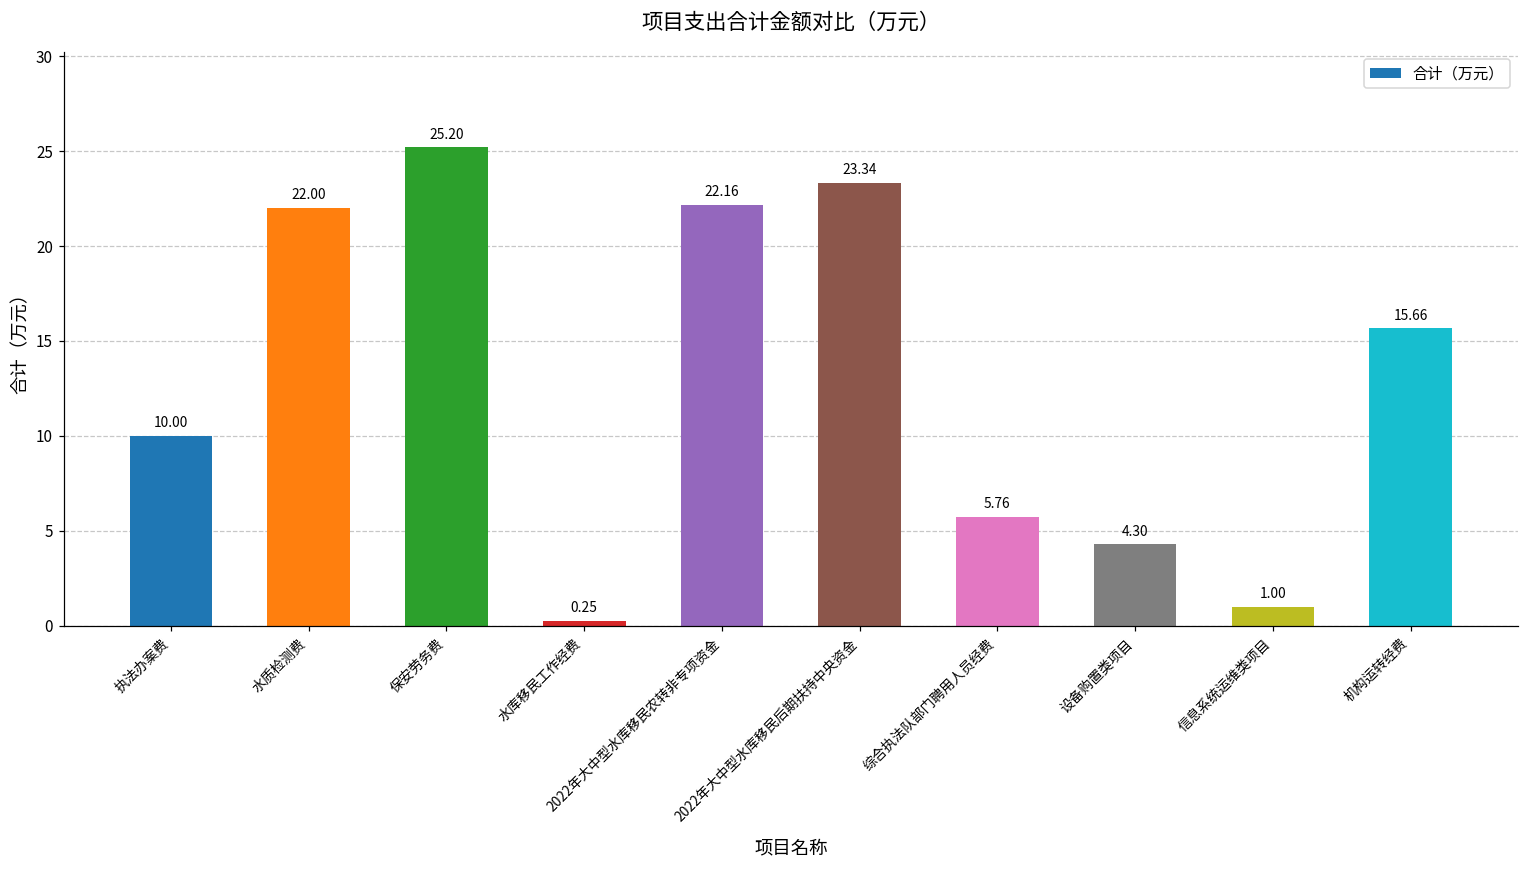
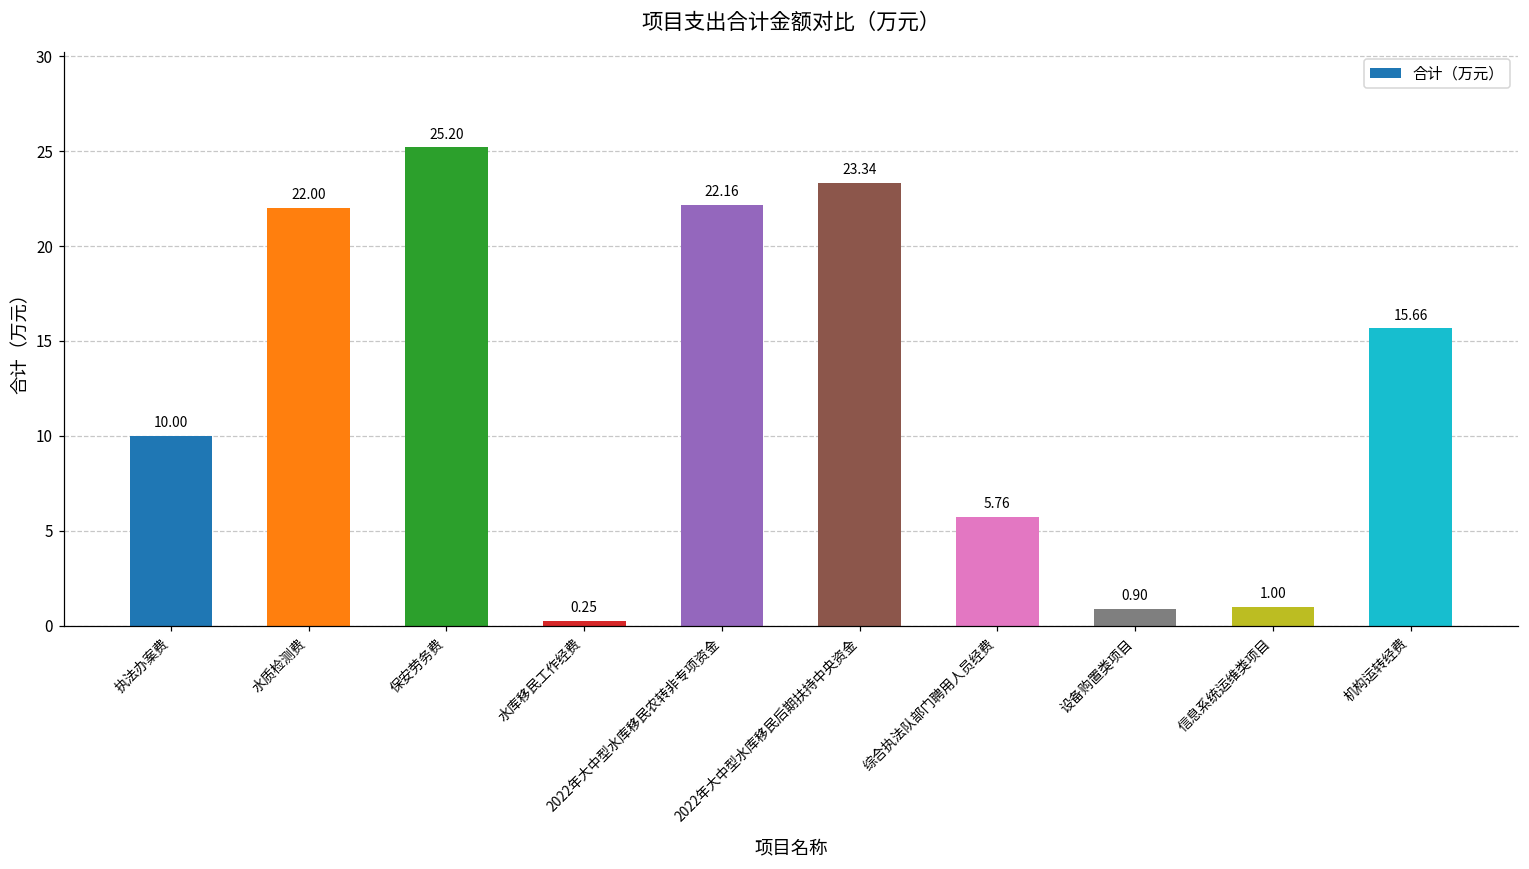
设备购置类项目: 4.30 -> 0.90
